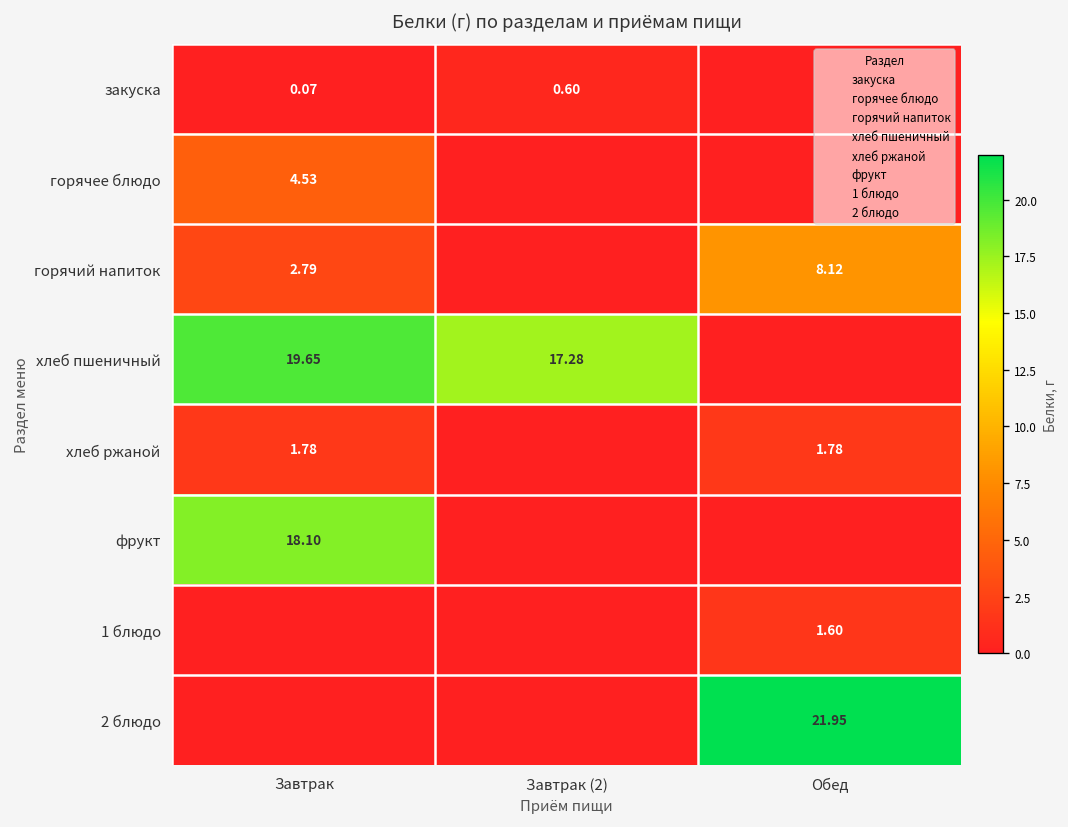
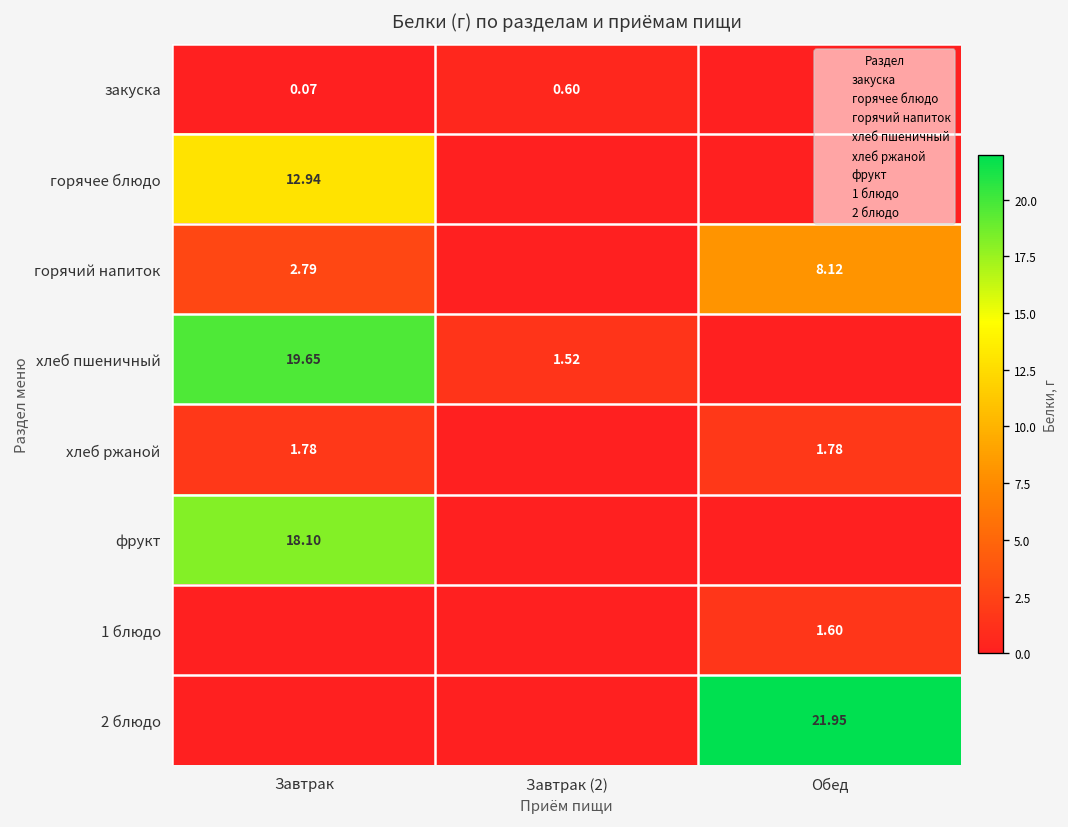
горячее блюдо, Завтрак: 4.53 -> 12.94
хлеб пшеничный, Завтрак (2): 17.28 -> 1.52
